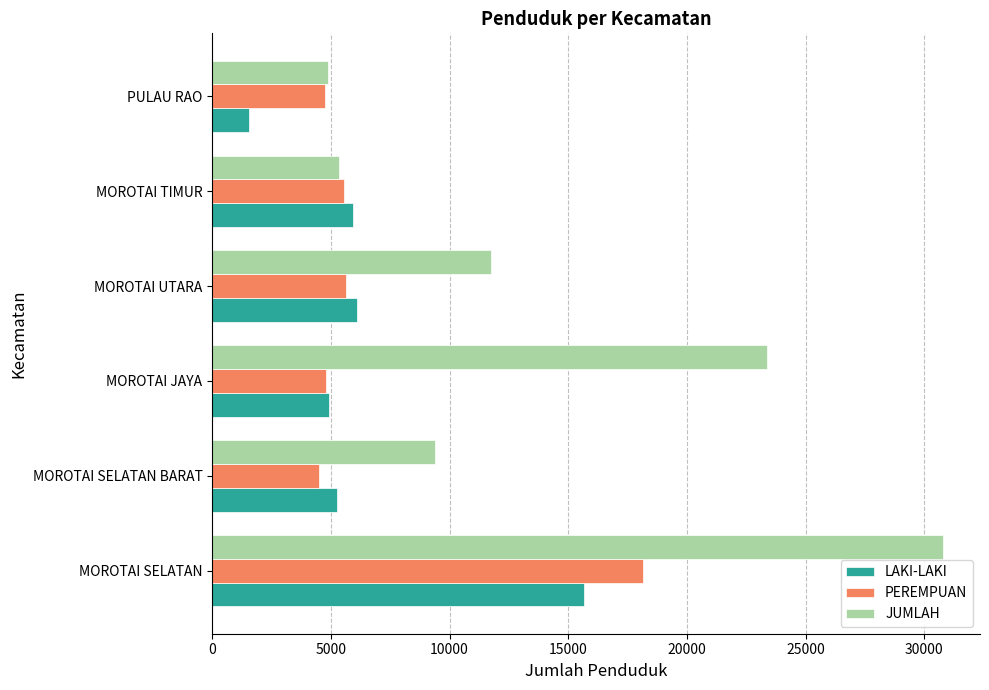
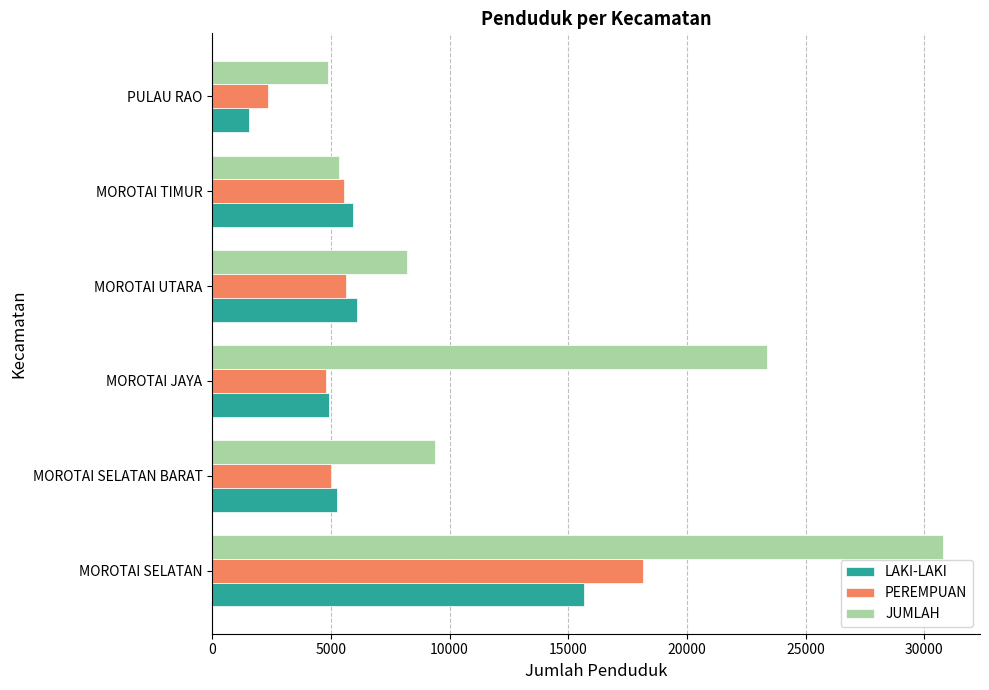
PEREMPUAN, PULAU RAO: 4800 -> 2400
JUMLAH, MOROTAI UTARA: 11800 -> 8200
PEREMPUAN, MOROTAI SELATAN BARAT: 4500 -> 5000
